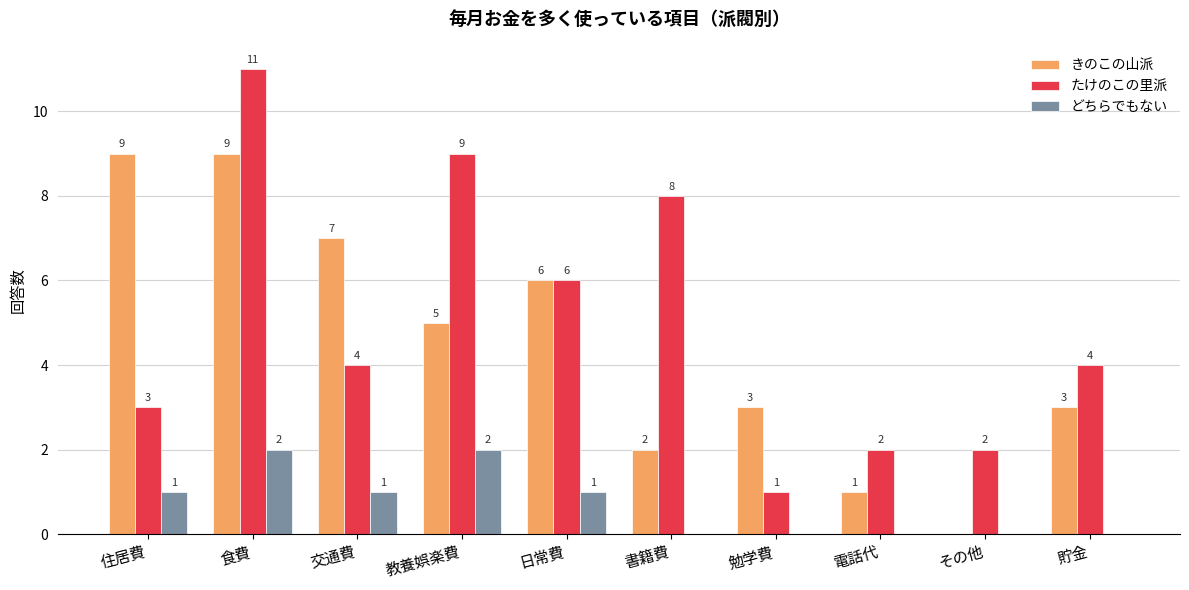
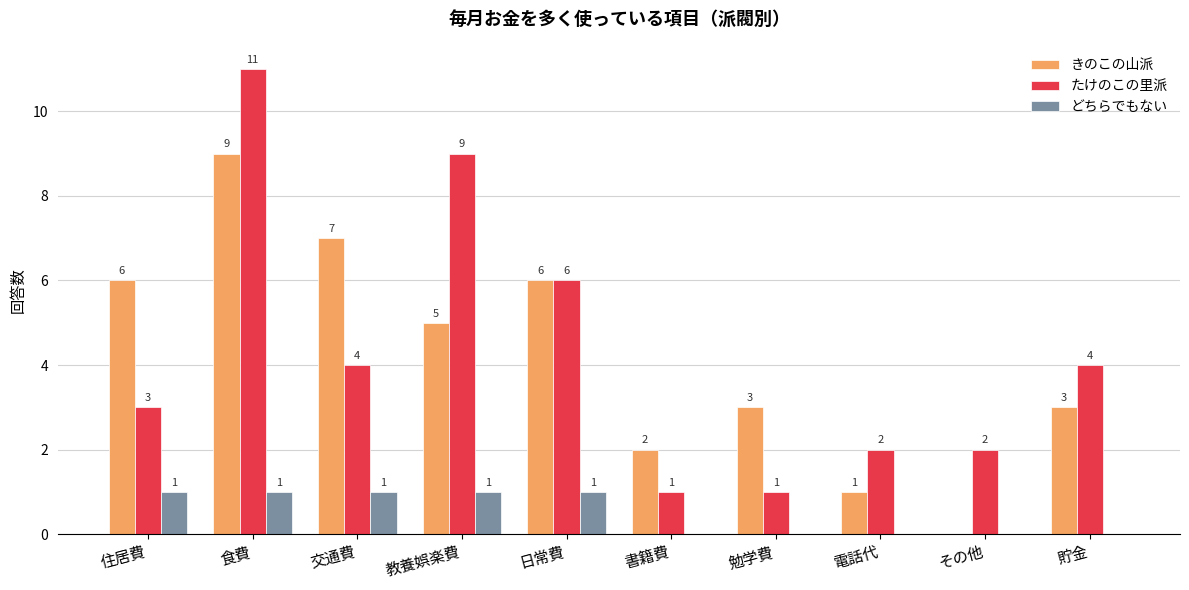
きのこの山派, 住居費: 9 -> 6
どちらでもない, 食費: 2 -> 1
どちらでもない, 教養娯楽費: 2 -> 1
たけのこの里派, 書籍費: 8 -> 1
